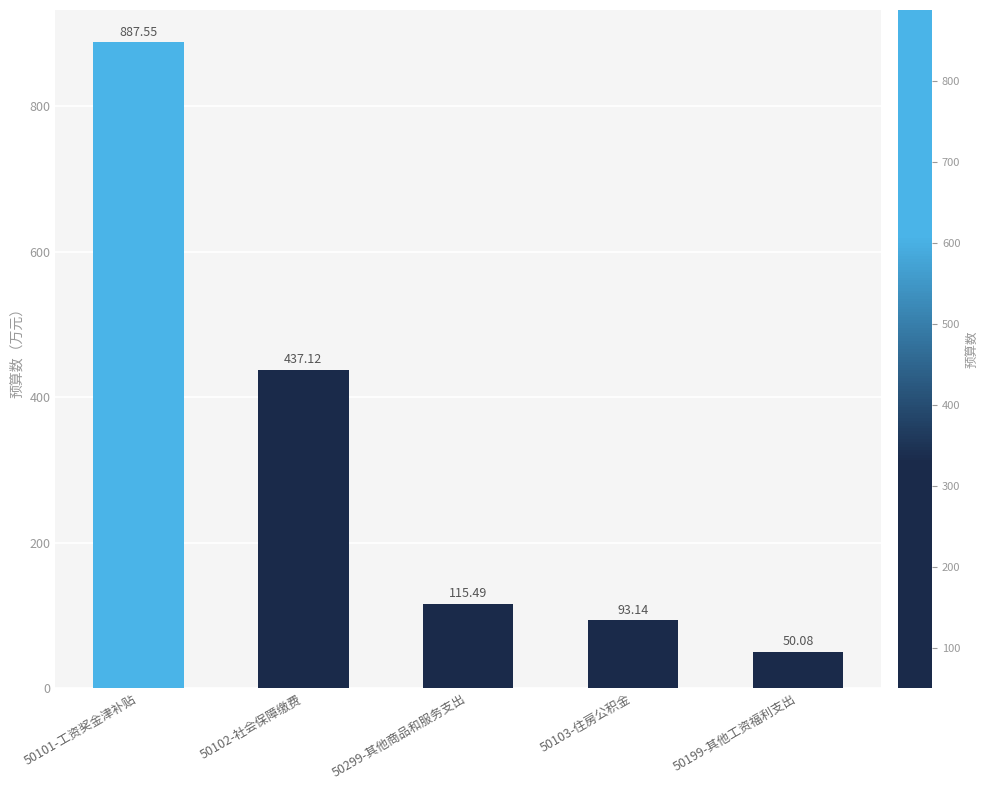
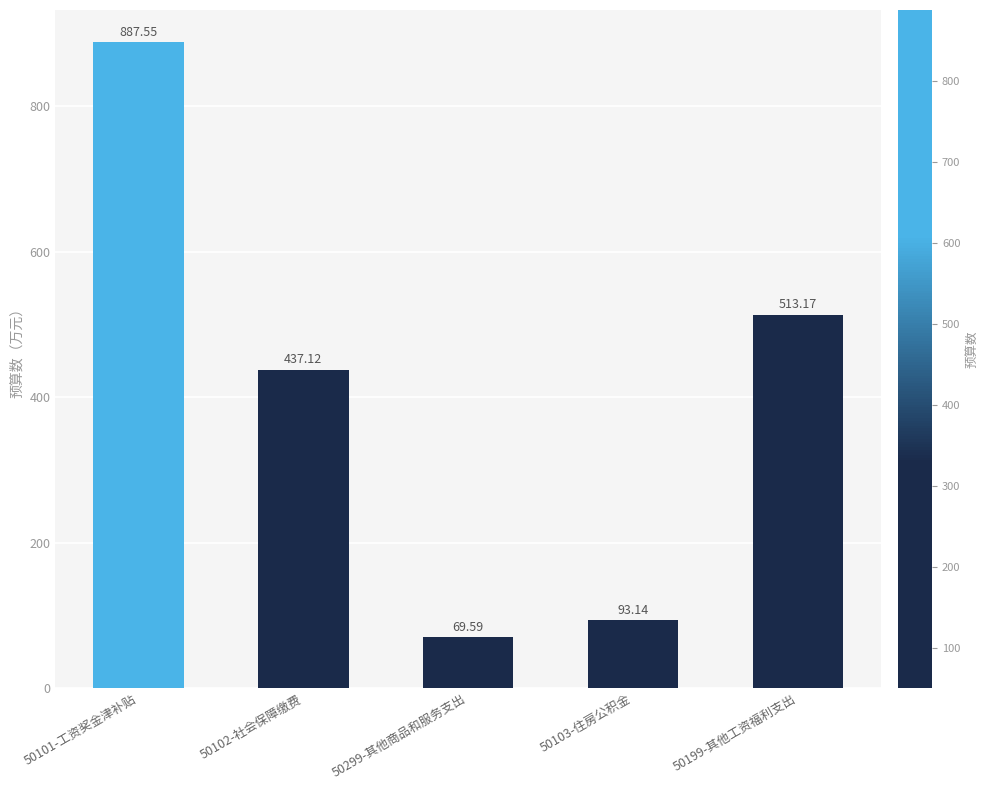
50299-其他商品和服务支出: 115.49 -> 69.59
50199-其他工资福利支出: 50.08 -> 513.17
